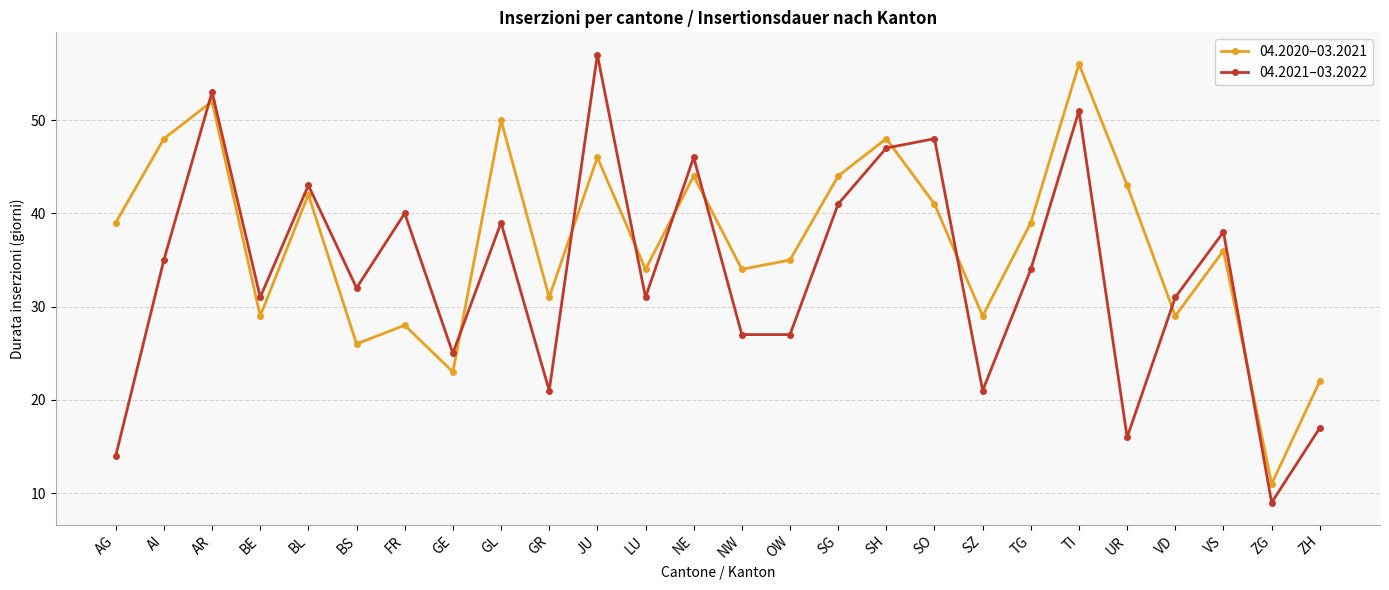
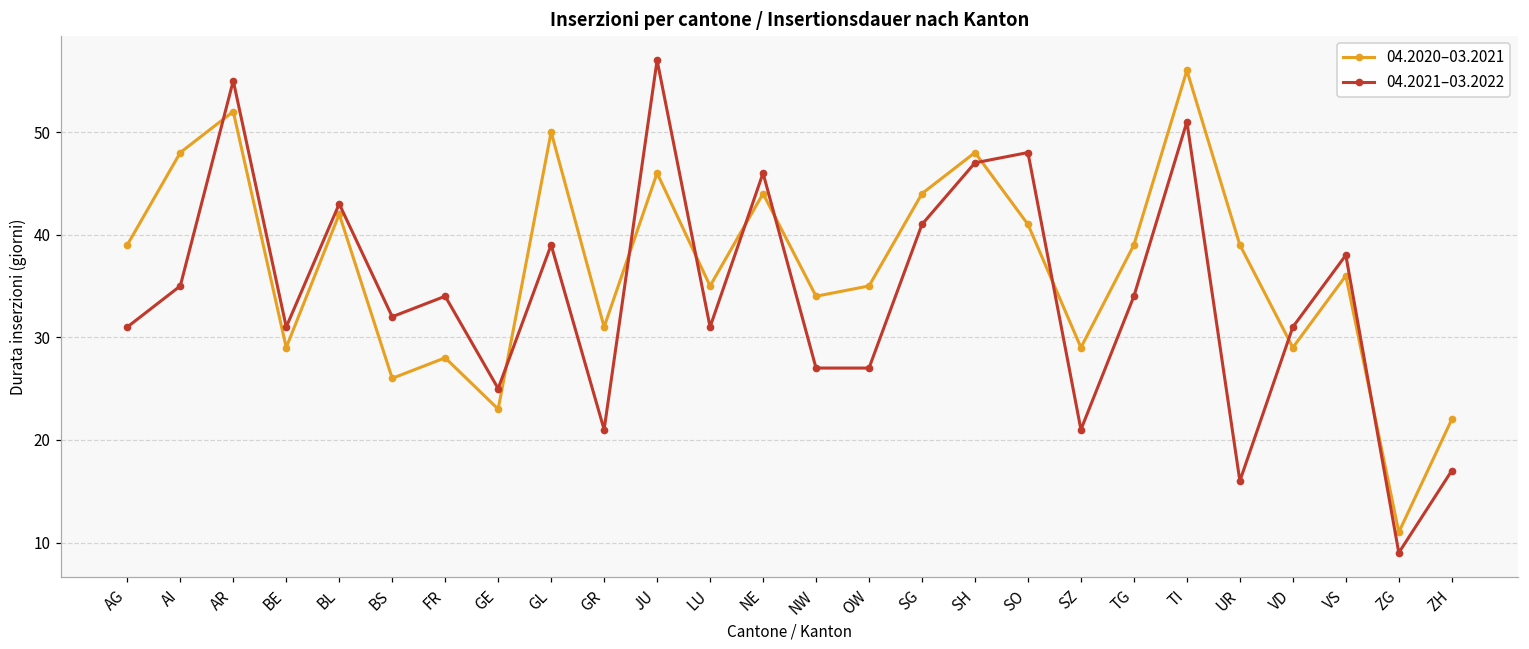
04.2021–03.2022, AG: 14 -> 31
04.2021–03.2022, AR: 53 -> 55
04.2021–03.2022, FR: 40 -> 34
04.2020–03.2021, LU: 34 -> 35
04.2020–03.2021, UR: 43 -> 39
